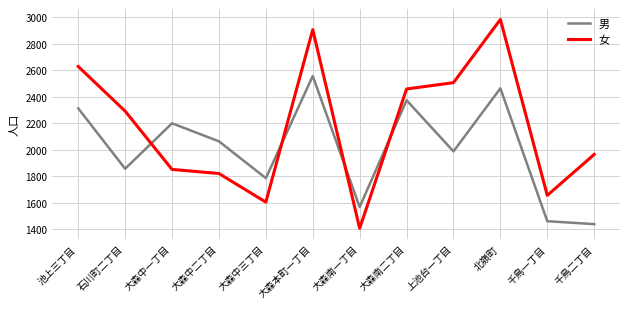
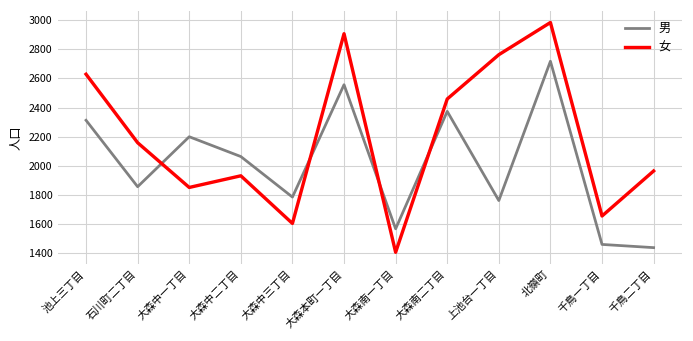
女, 石川町二丁目: 2290 -> 2160
女, 大森中二丁目: 1820 -> 1930
男, 上池台一丁目: 1990 -> 1760
女, 上池台一丁目: 2510 -> 2760
男, 北嶺町: 2460 -> 2720
